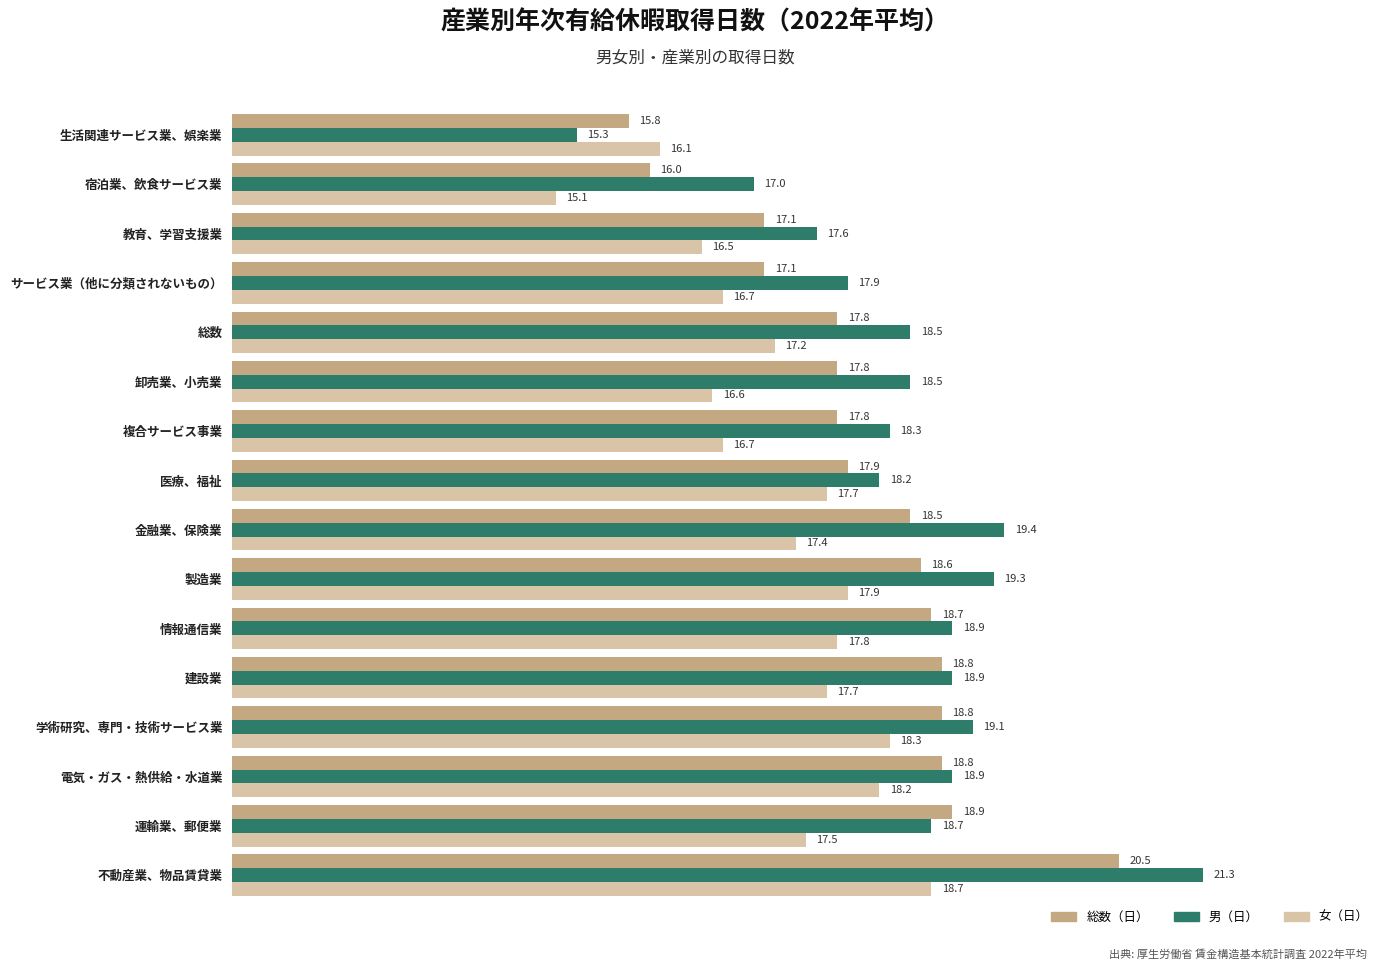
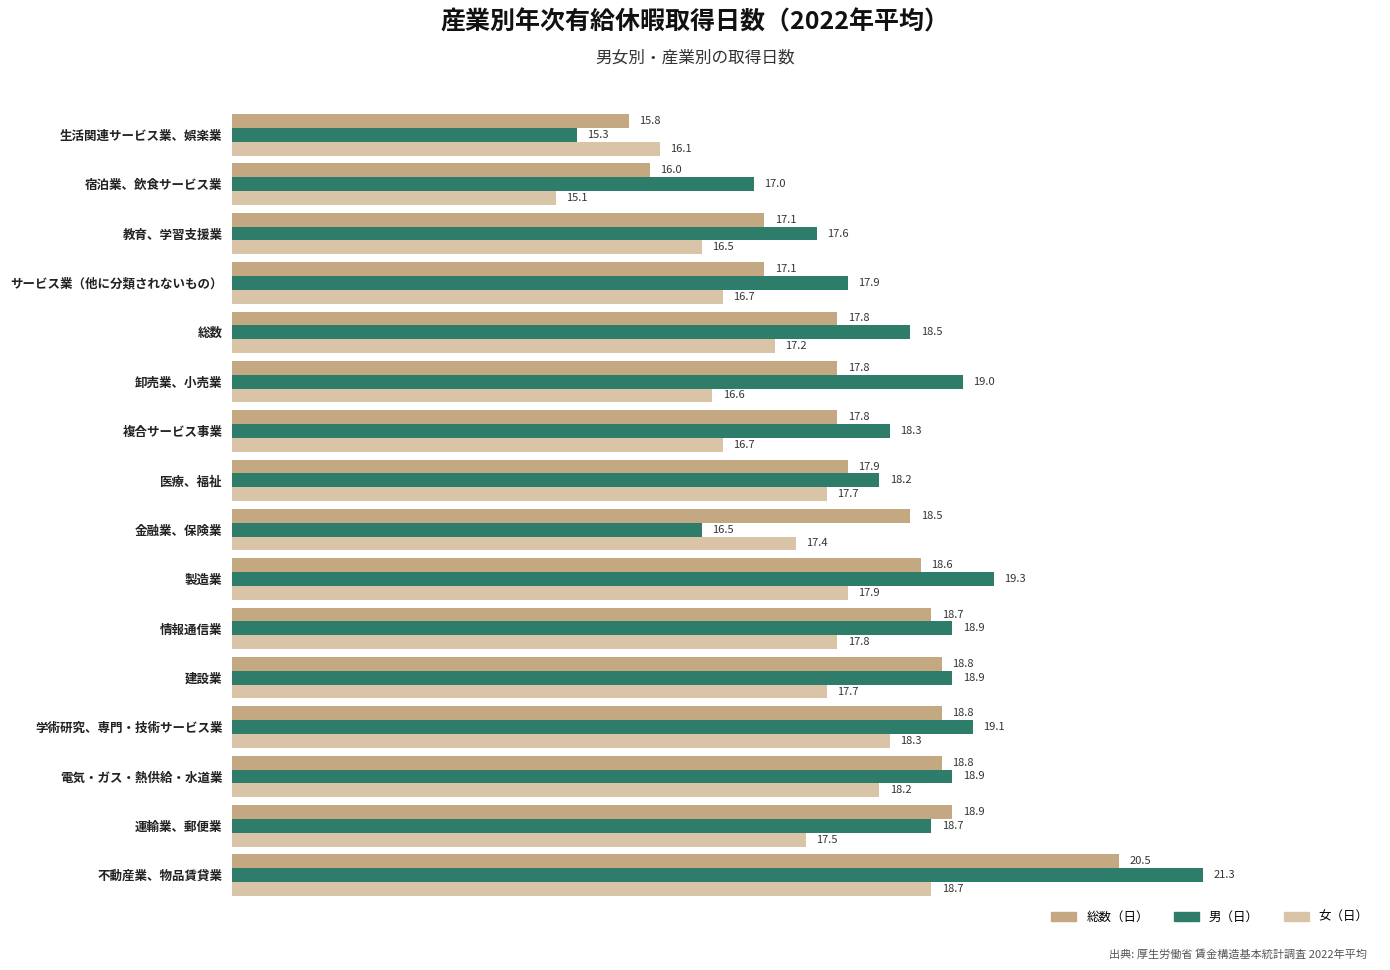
男（日）, 卸売業、小売業: 18.5 -> 19.0
男（日）, 金融業、保険業: 19.4 -> 16.5
